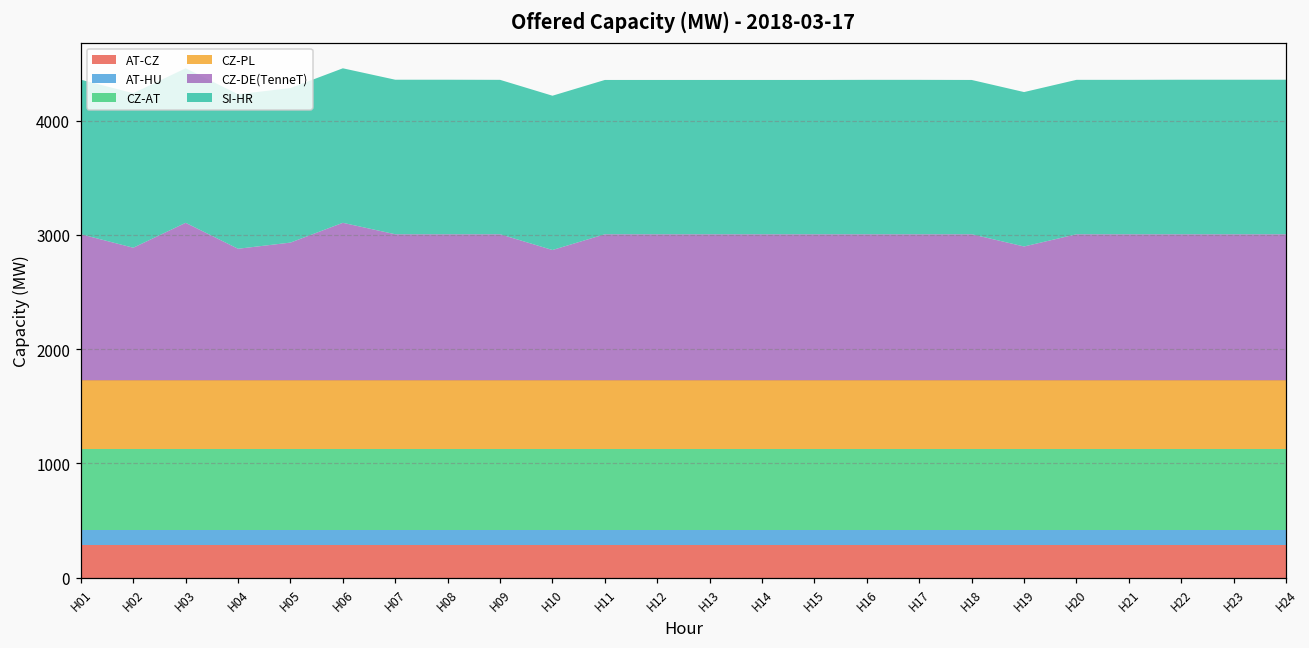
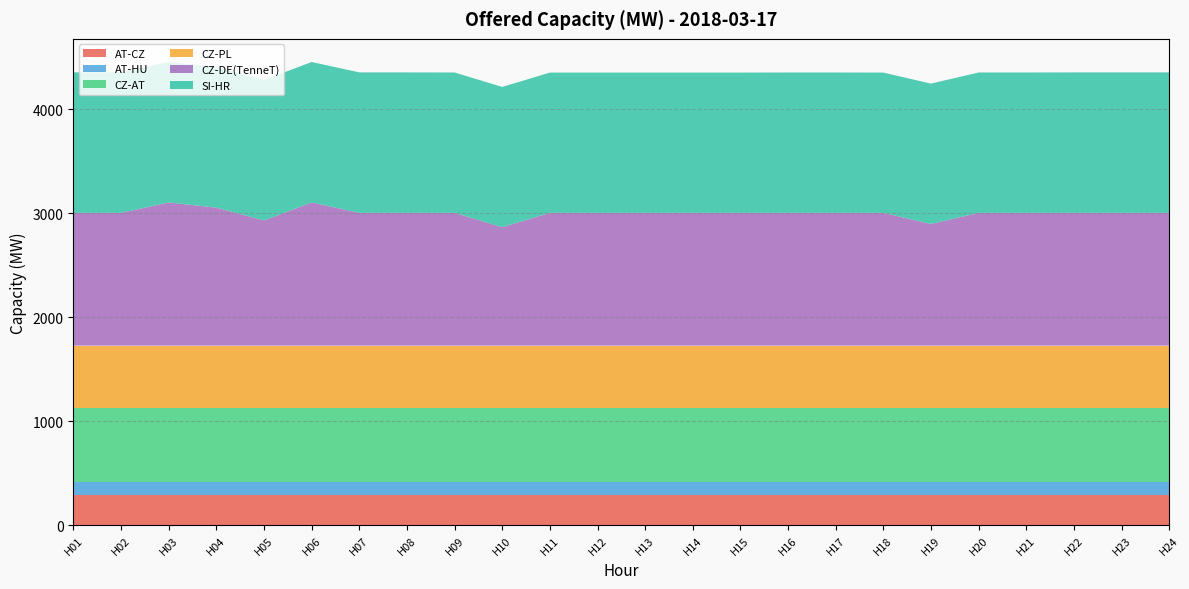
CZ-DE(TenneT), H02: 1160 -> 1280
CZ-DE(TenneT), H04: 1150 -> 1330
